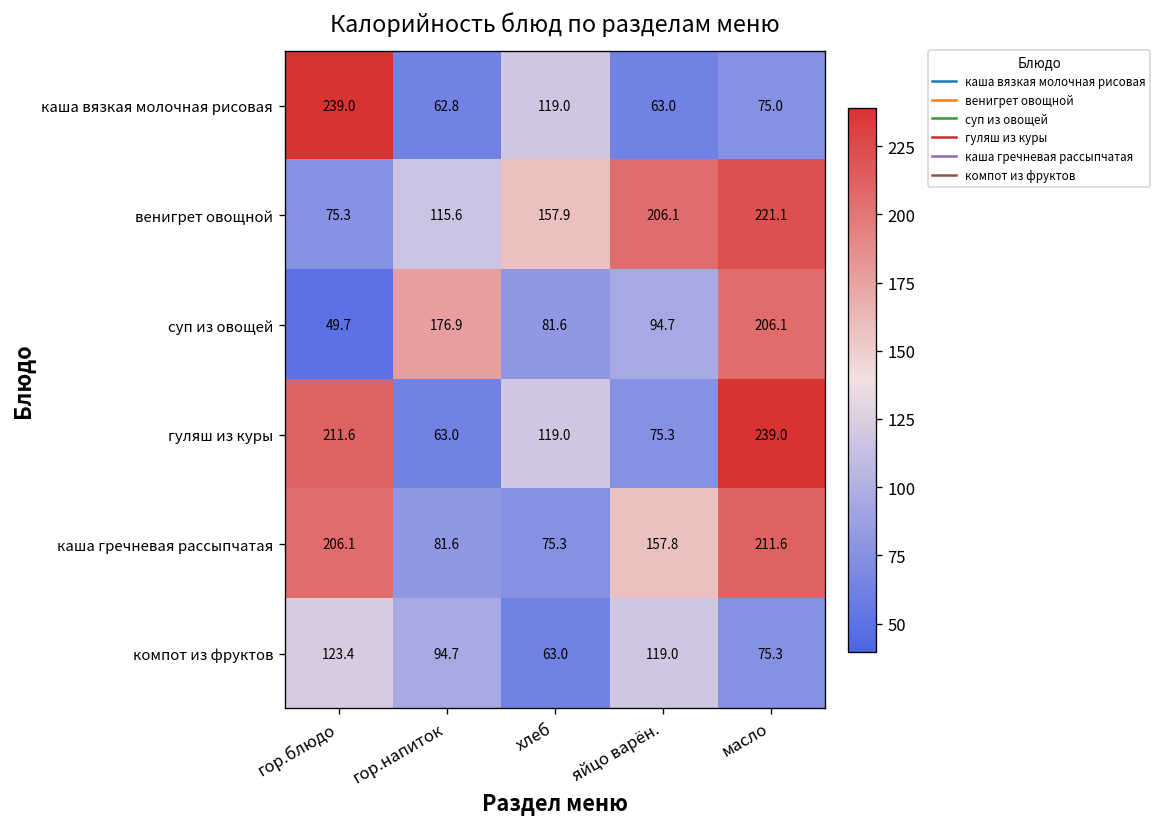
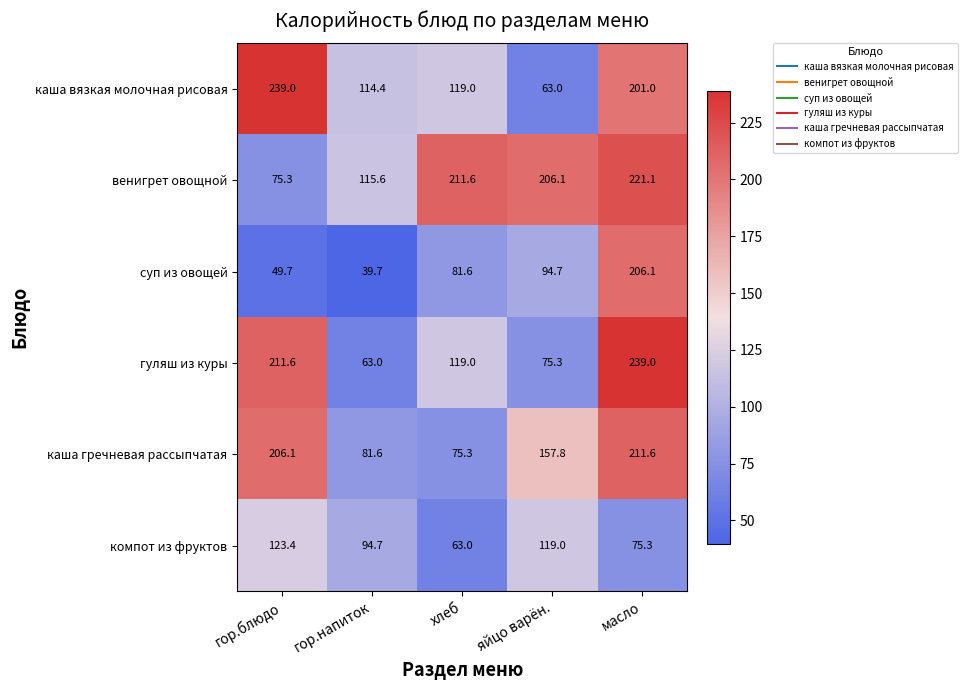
каша вязкая молочная рисовая, гор.напиток: 62.8 -> 114.4
каша вязкая молочная рисовая, масло: 75.0 -> 201.0
венигрет овощной, хлеб: 157.9 -> 211.6
суп из овощей, гор.напиток: 176.9 -> 39.7
